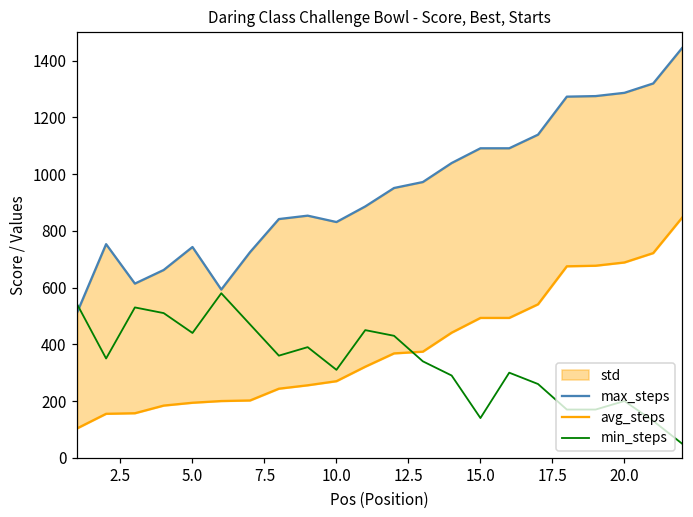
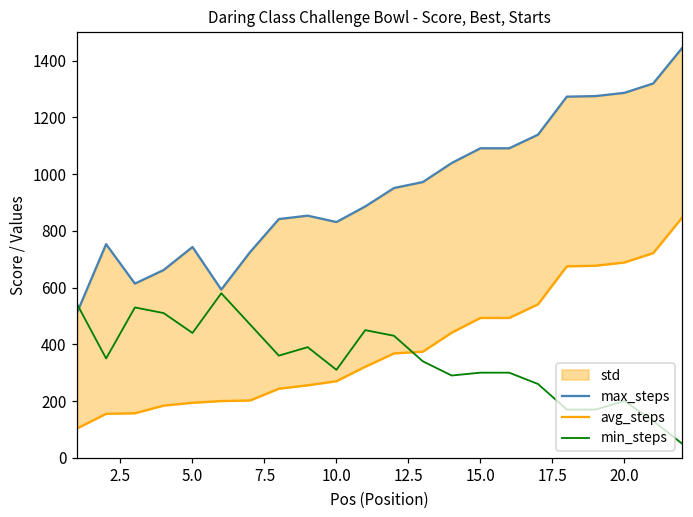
min_steps, 15.0: 140 -> 300
